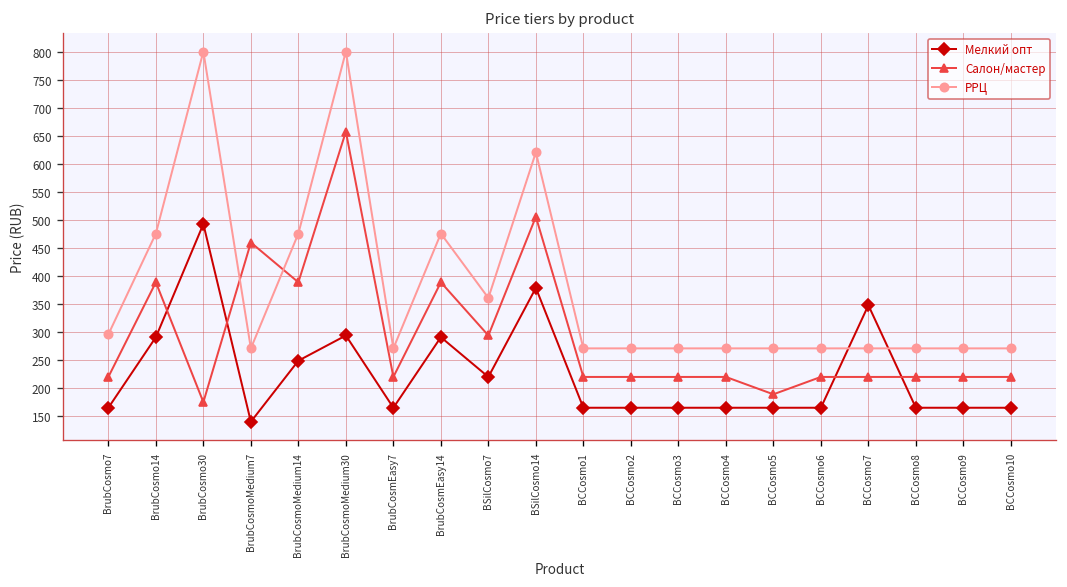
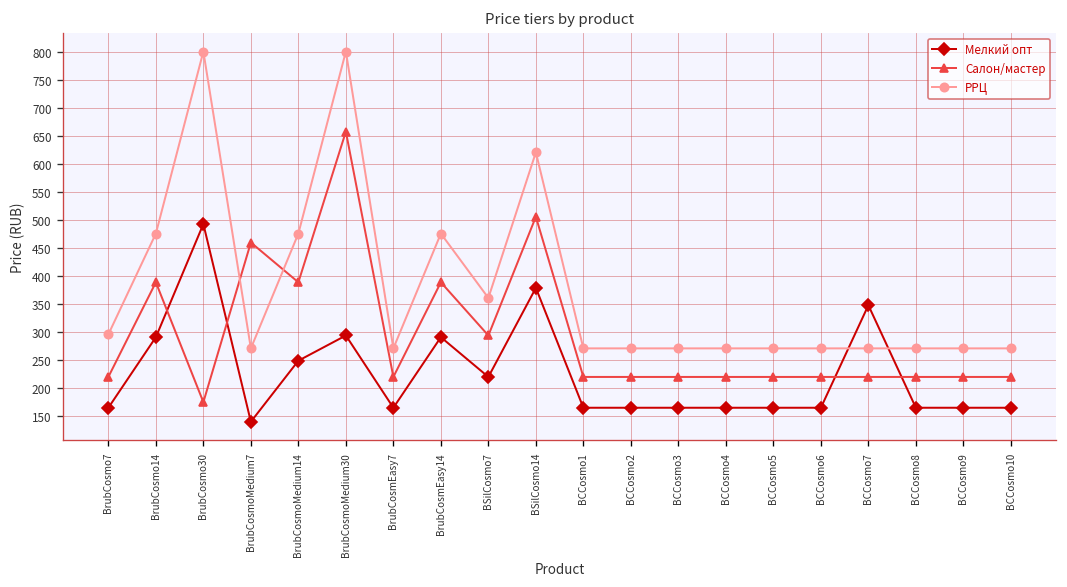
Салон/мастер, BCCosmo5: 190 -> 220
